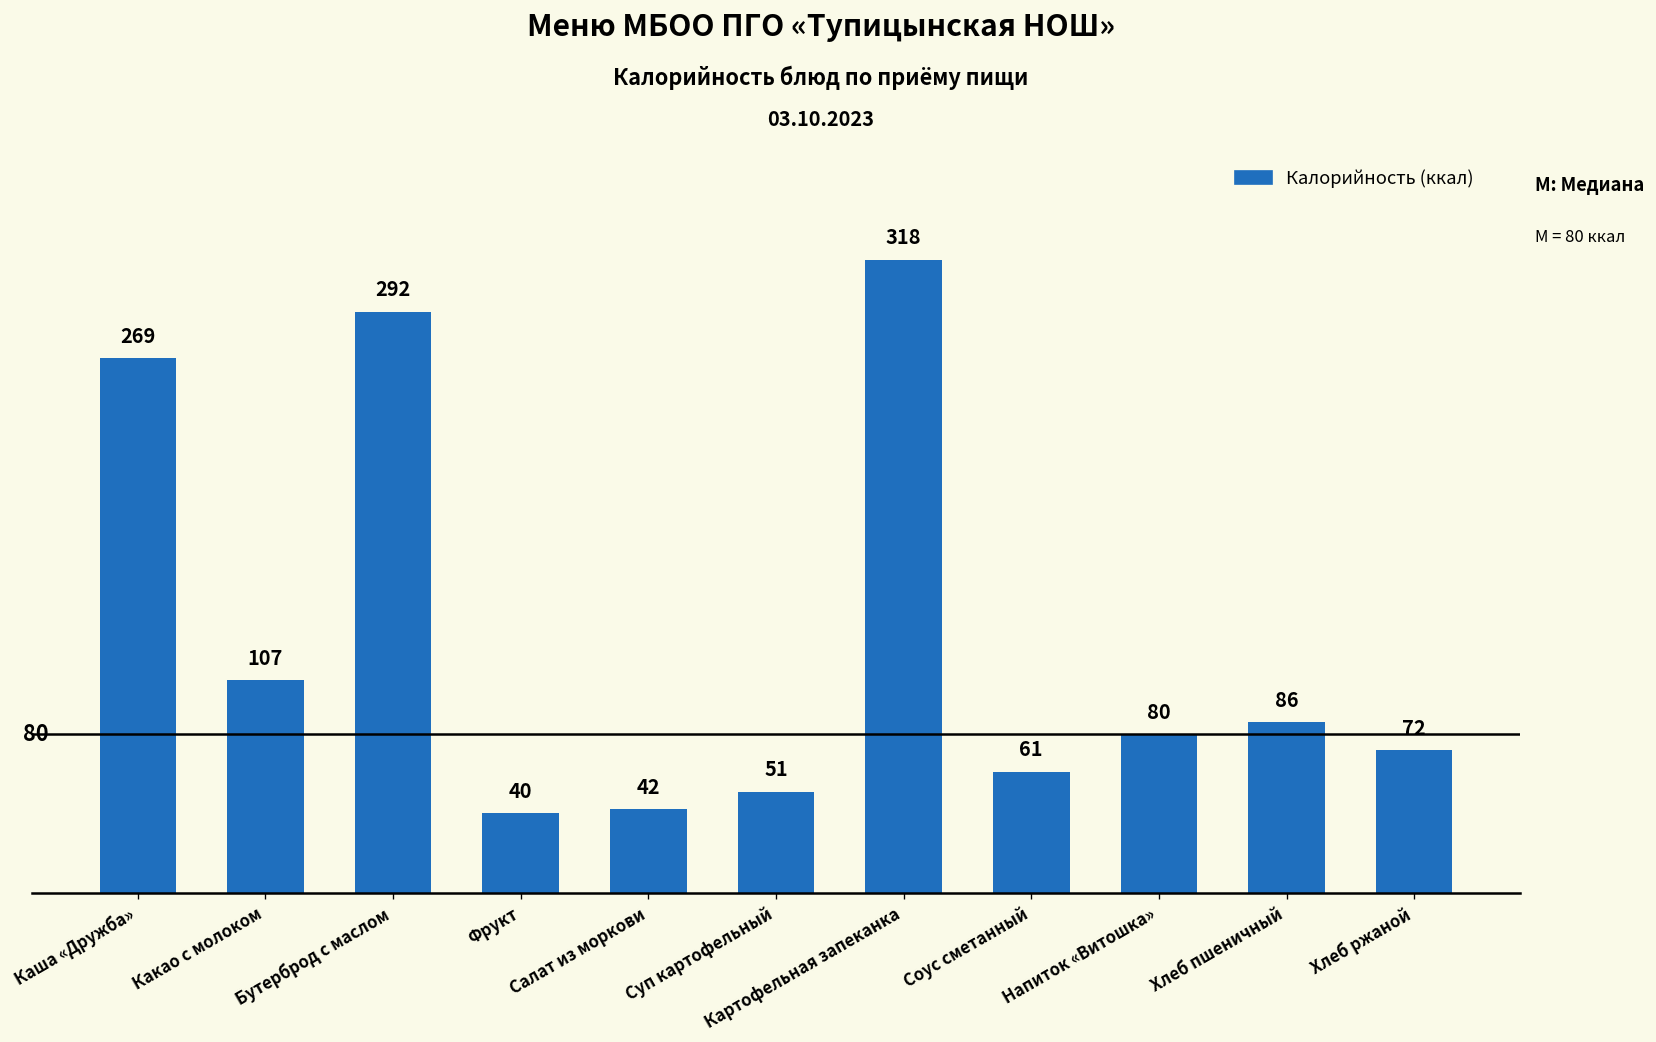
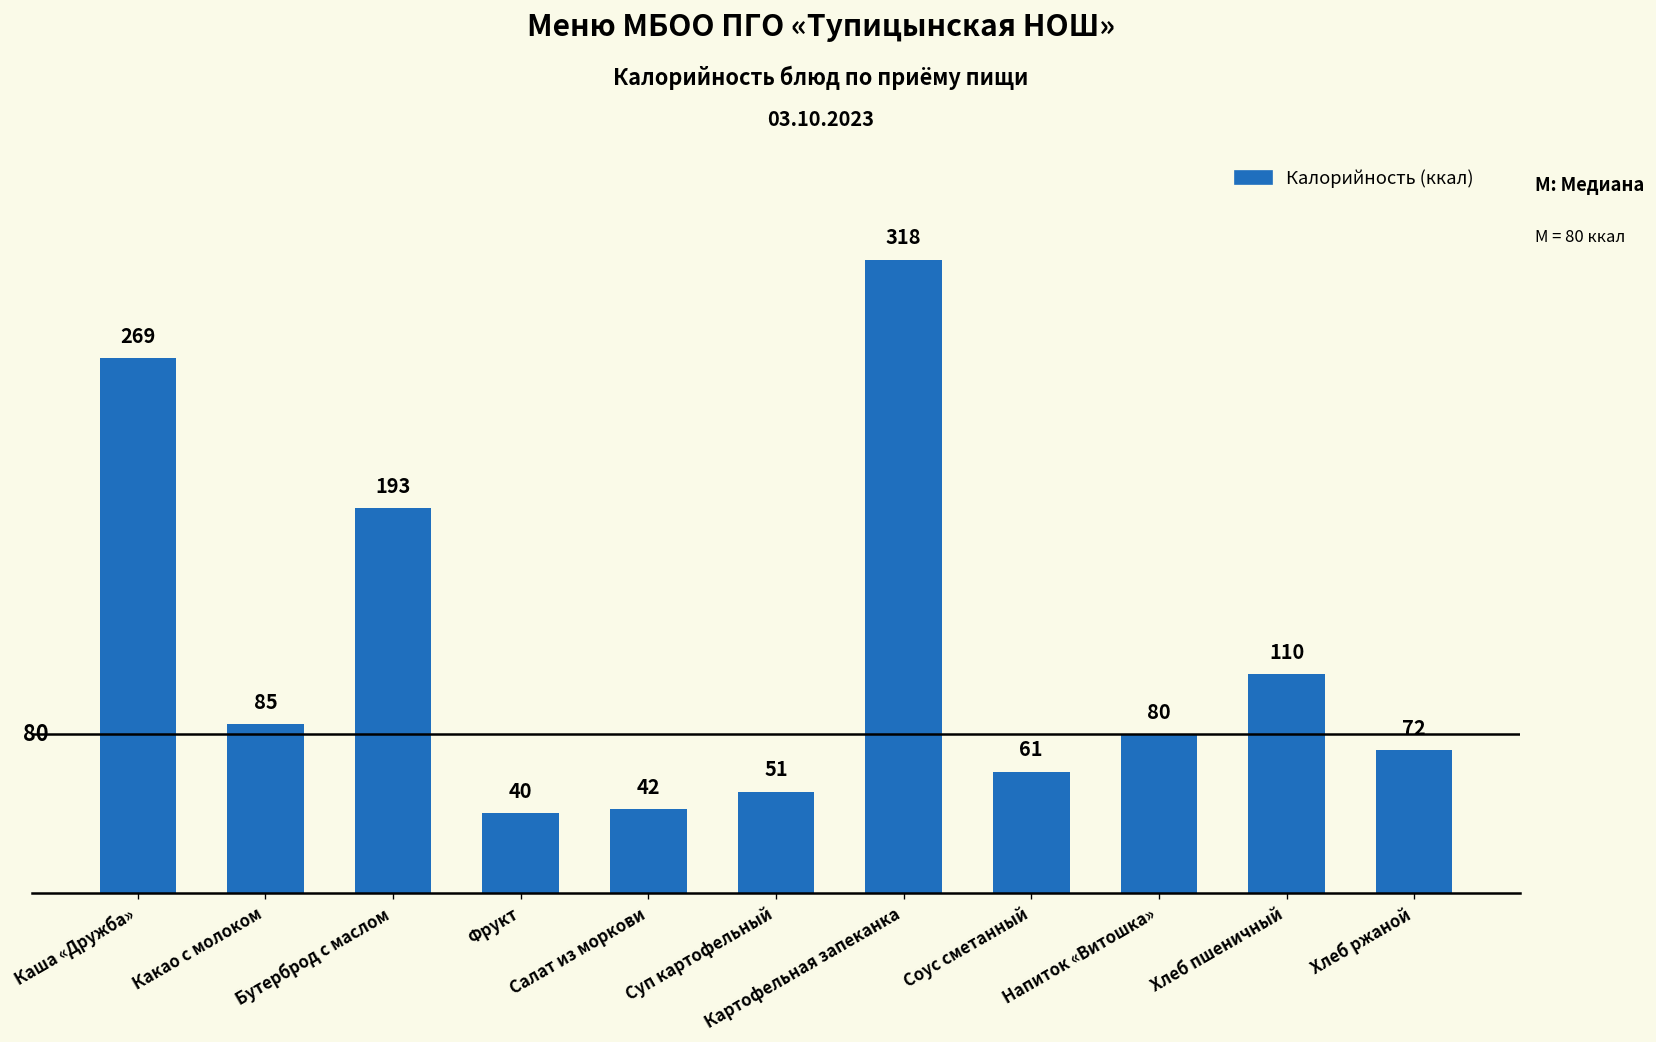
Какао с молоком: 107 -> 85
Бутерброд с маслом: 292 -> 193
Хлеб пшеничный: 86 -> 110
